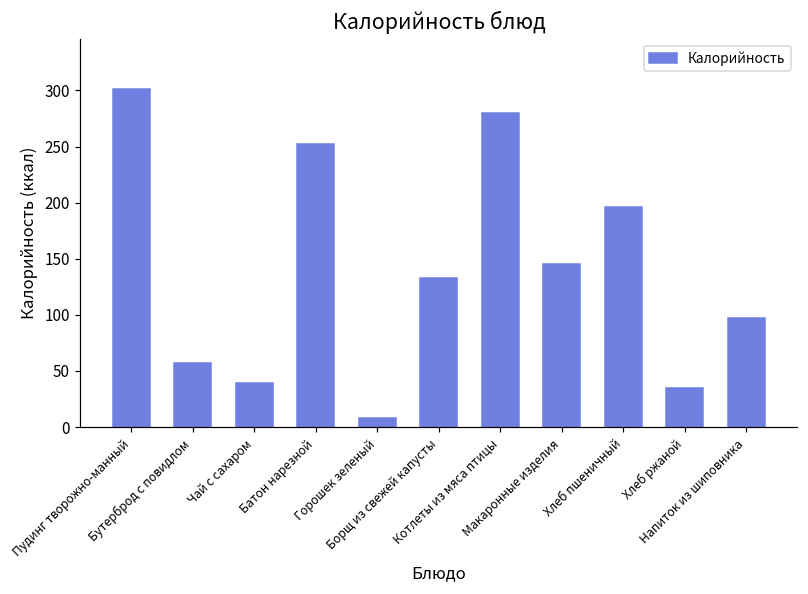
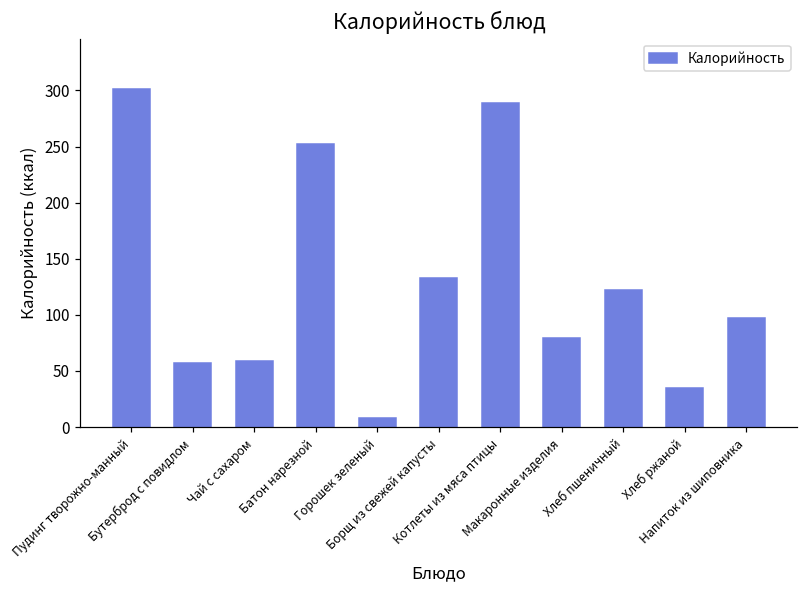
Чай с сахаром: 39 -> 59
Котлеты из мяса птицы: 280 -> 289
Макаронные изделия: 145 -> 79
Хлеб пшеничный: 196 -> 122
